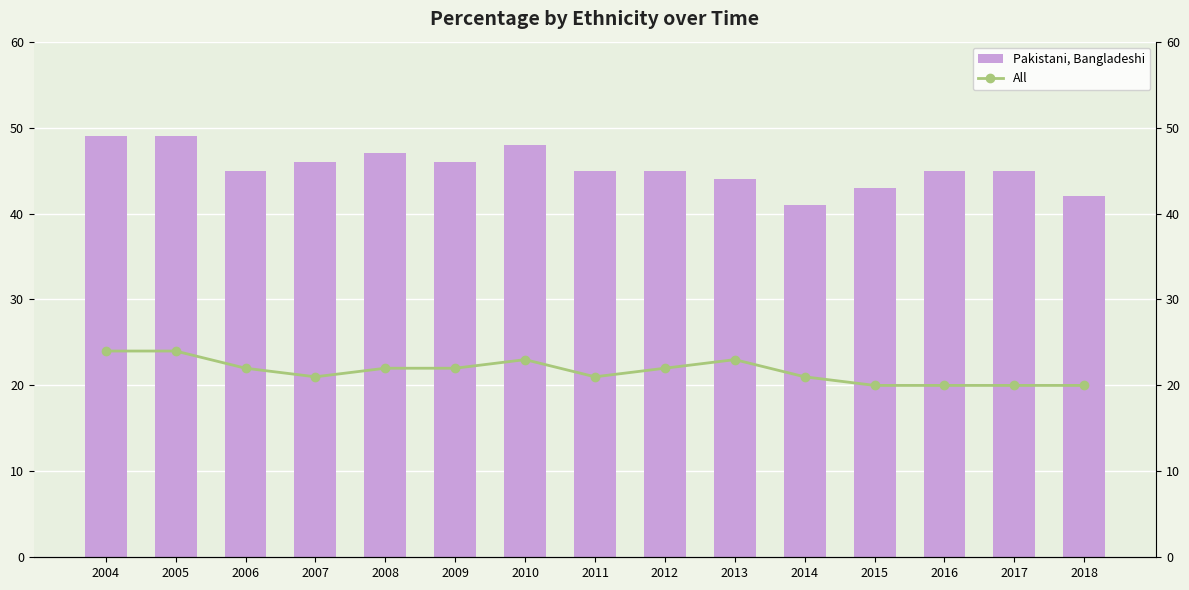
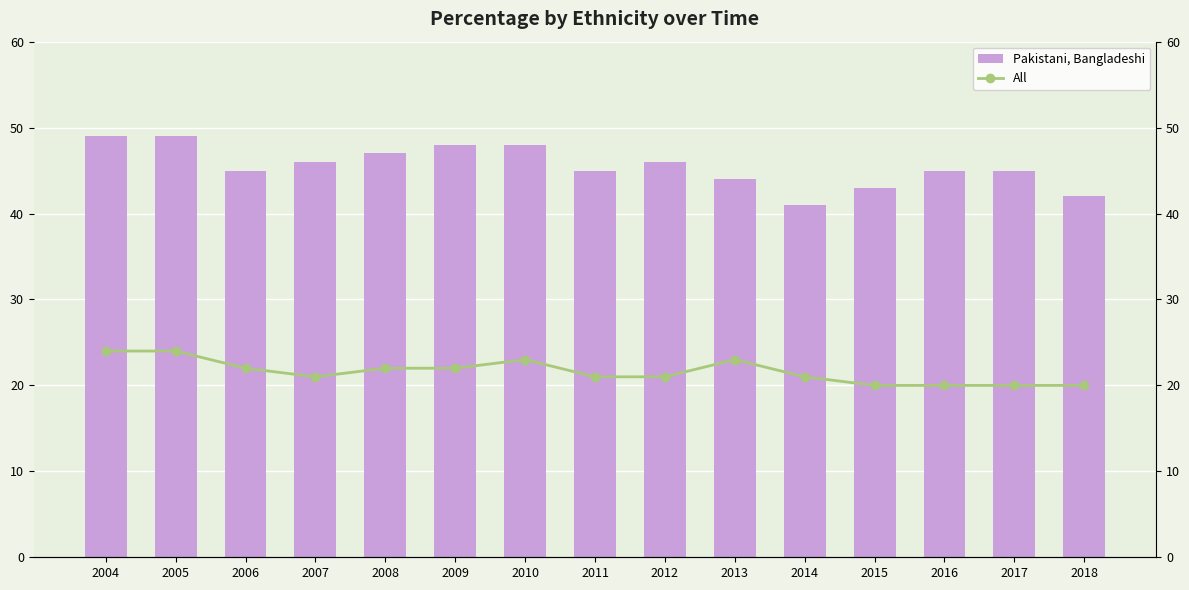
Pakistani, Bangladeshi, 2009: 46 -> 48
Pakistani, Bangladeshi, 2012: 45 -> 46
All, 2012: 22 -> 21
